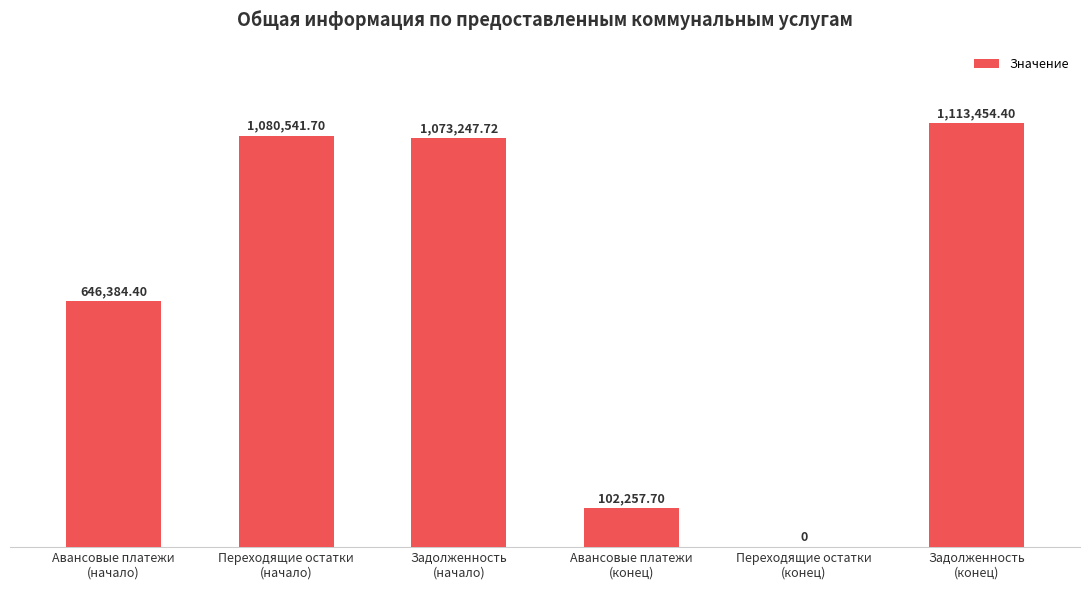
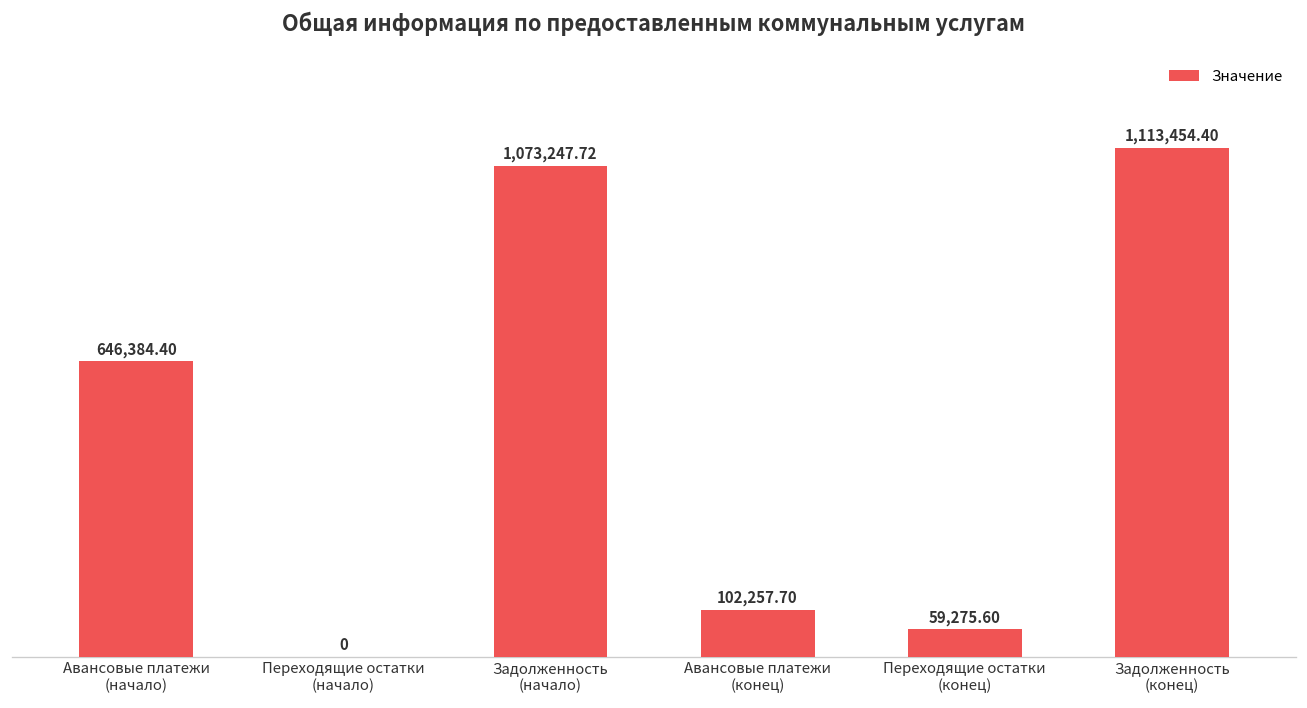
Переходящие остатки (начало): 1,080,541.70 -> 0
Переходящие остатки (конец): 0 -> 59,275.60
